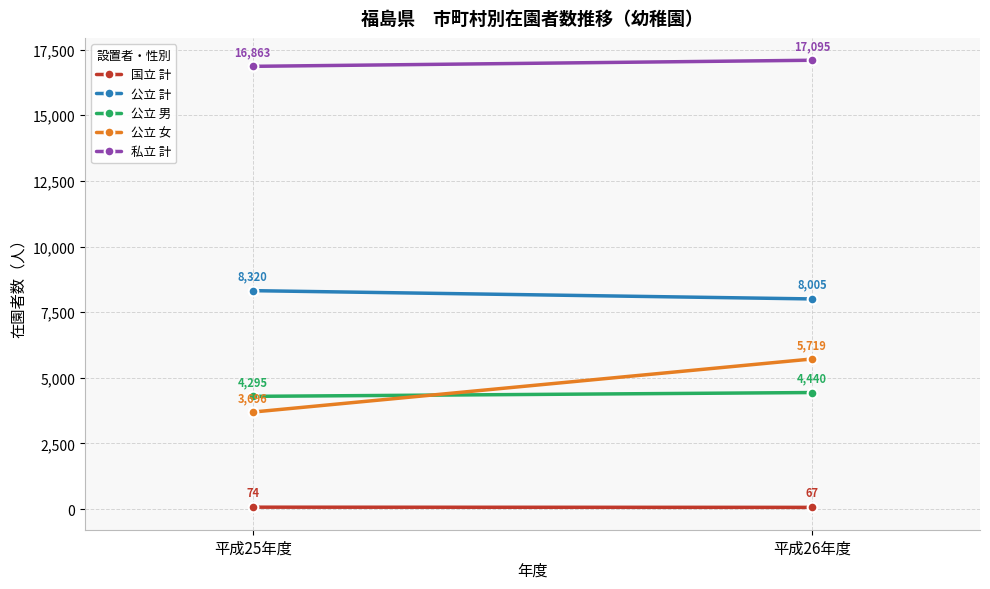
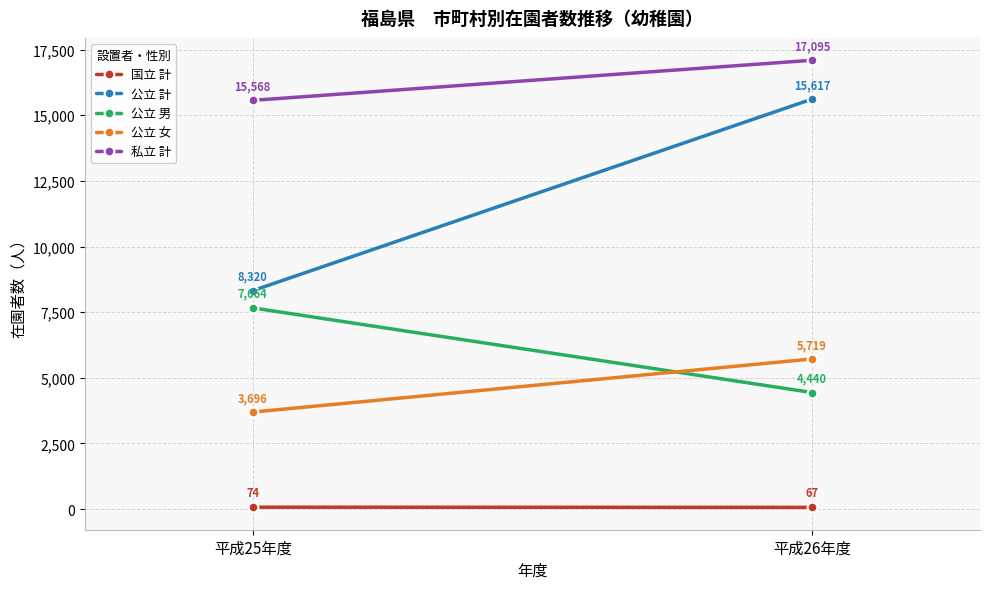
公立 男, 平成25年度: 4,295 -> 7,664
私立 計, 平成25年度: 16,863 -> 15,568
公立 計, 平成26年度: 8,005 -> 15,617
